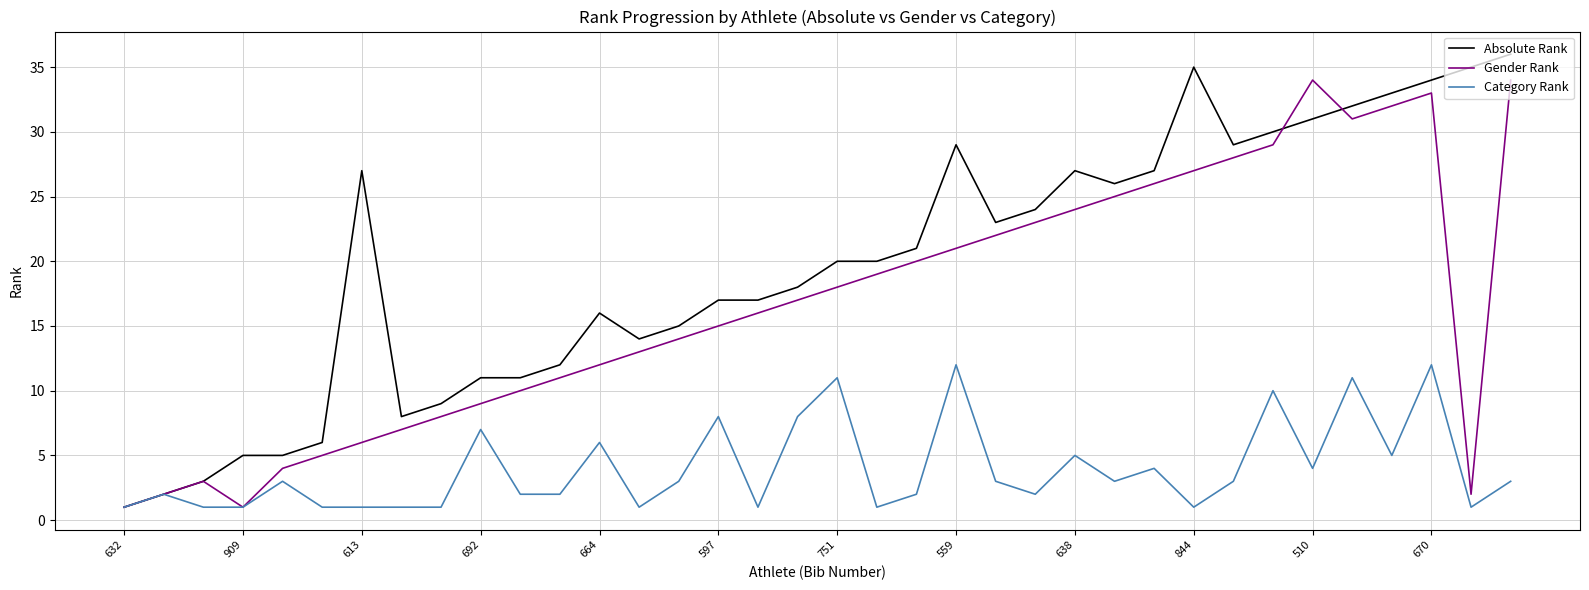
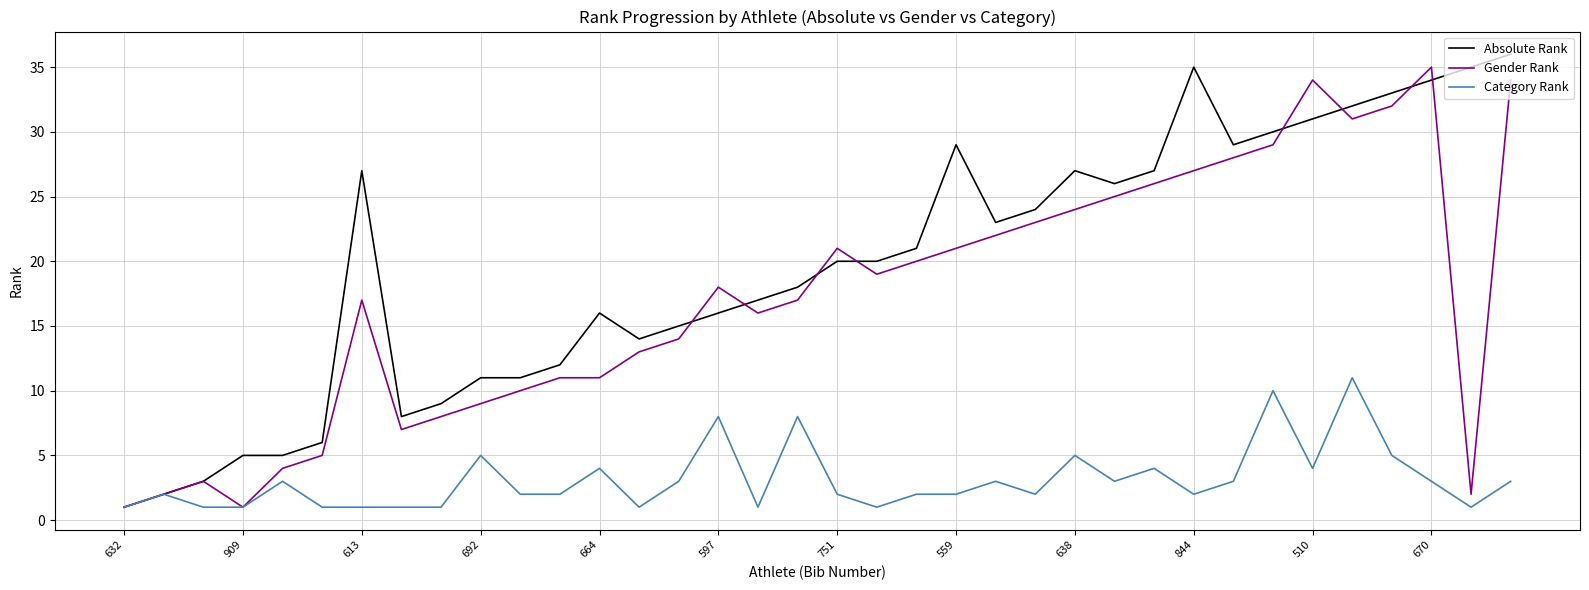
Gender Rank, 613: 6 -> 17
Category Rank, 692: 7 -> 5
Gender Rank, 664: 12 -> 11
Category Rank, 664: 6 -> 4
Absolute Rank, 597: 17 -> 16
Gender Rank, 597: 15 -> 18
Gender Rank, 751: 18 -> 21
Category Rank, 751: 11 -> 2
Category Rank, 559: 12 -> 2
Category Rank, 844: 1 -> 2
Gender Rank, 670: 33 -> 35
Category Rank, 670: 12 -> 3
